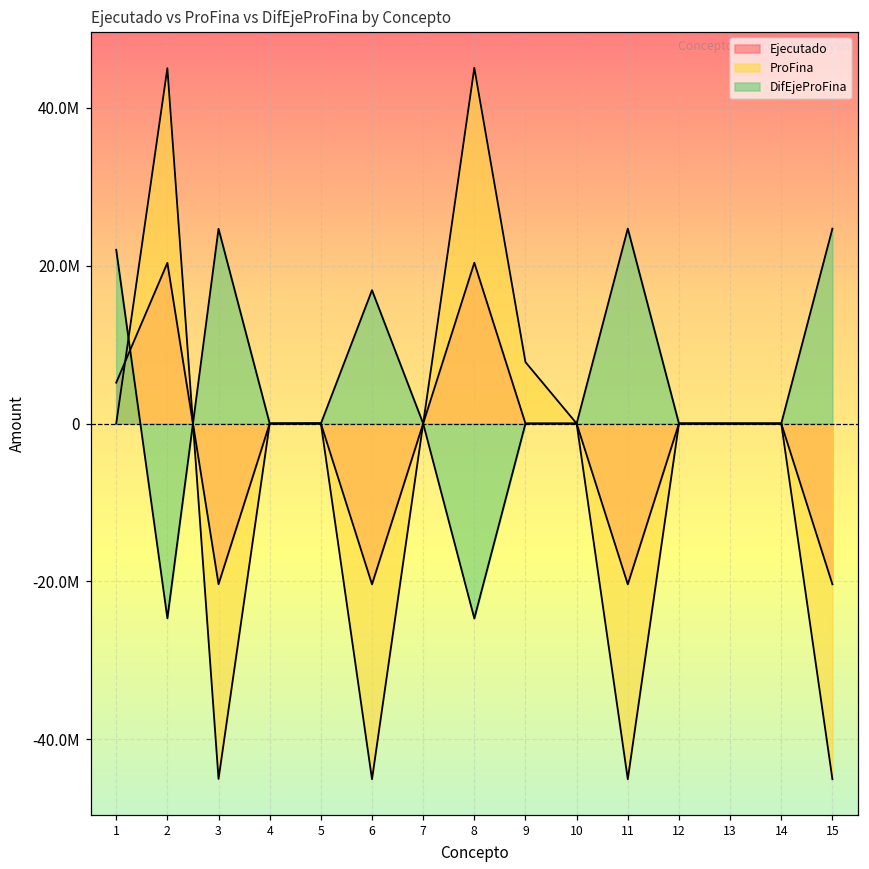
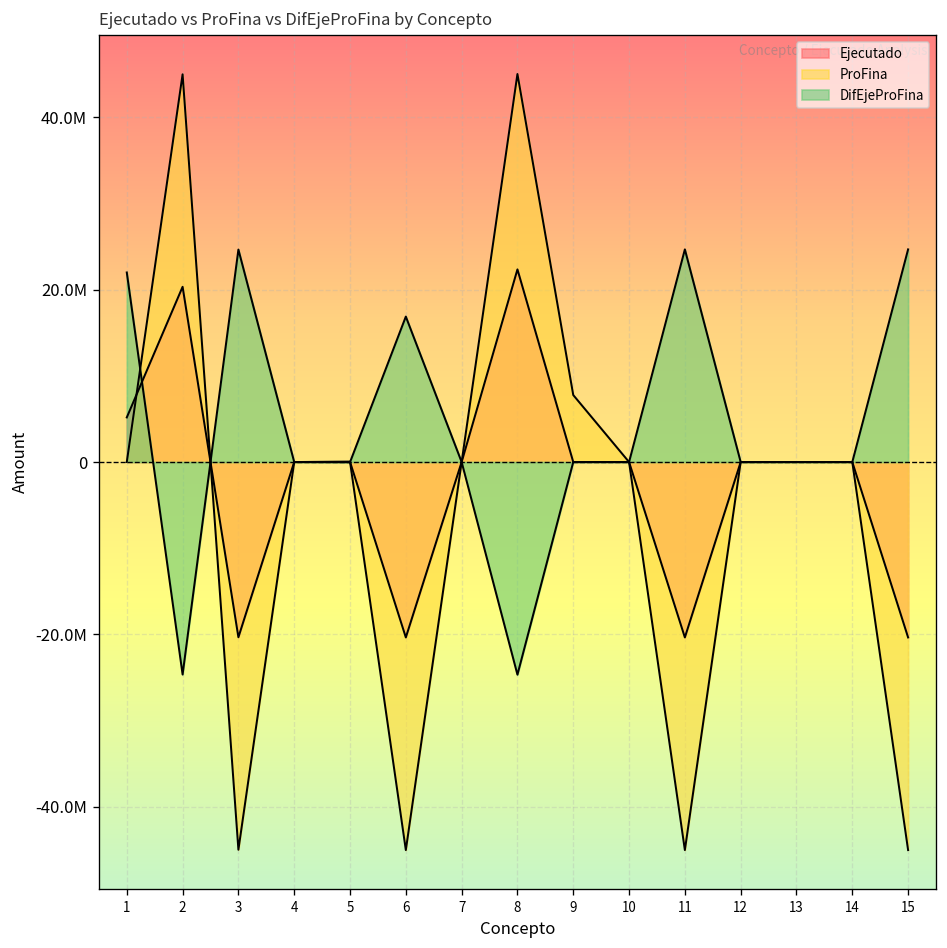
Ejecutado, 8: 20000000 -> 22000000
